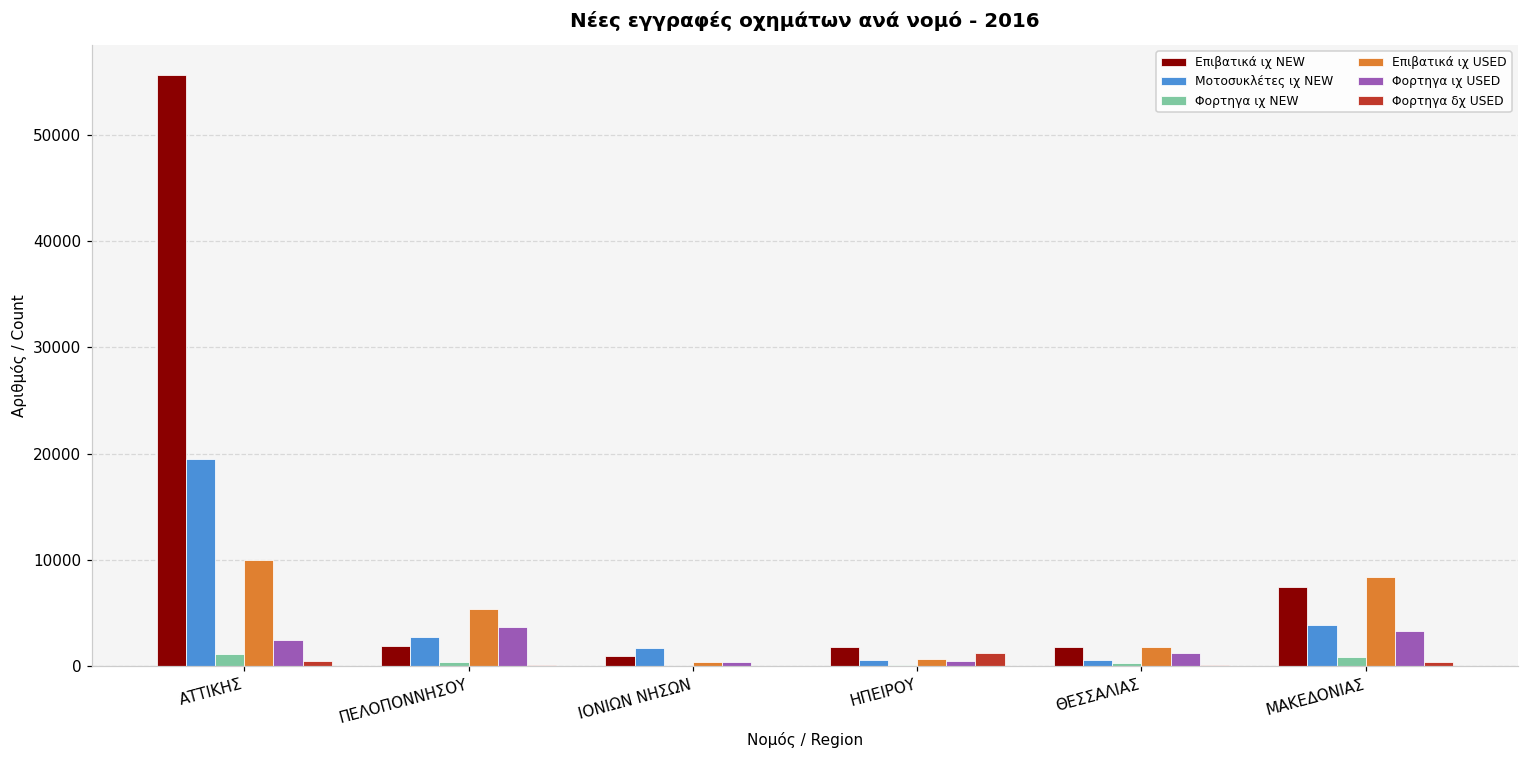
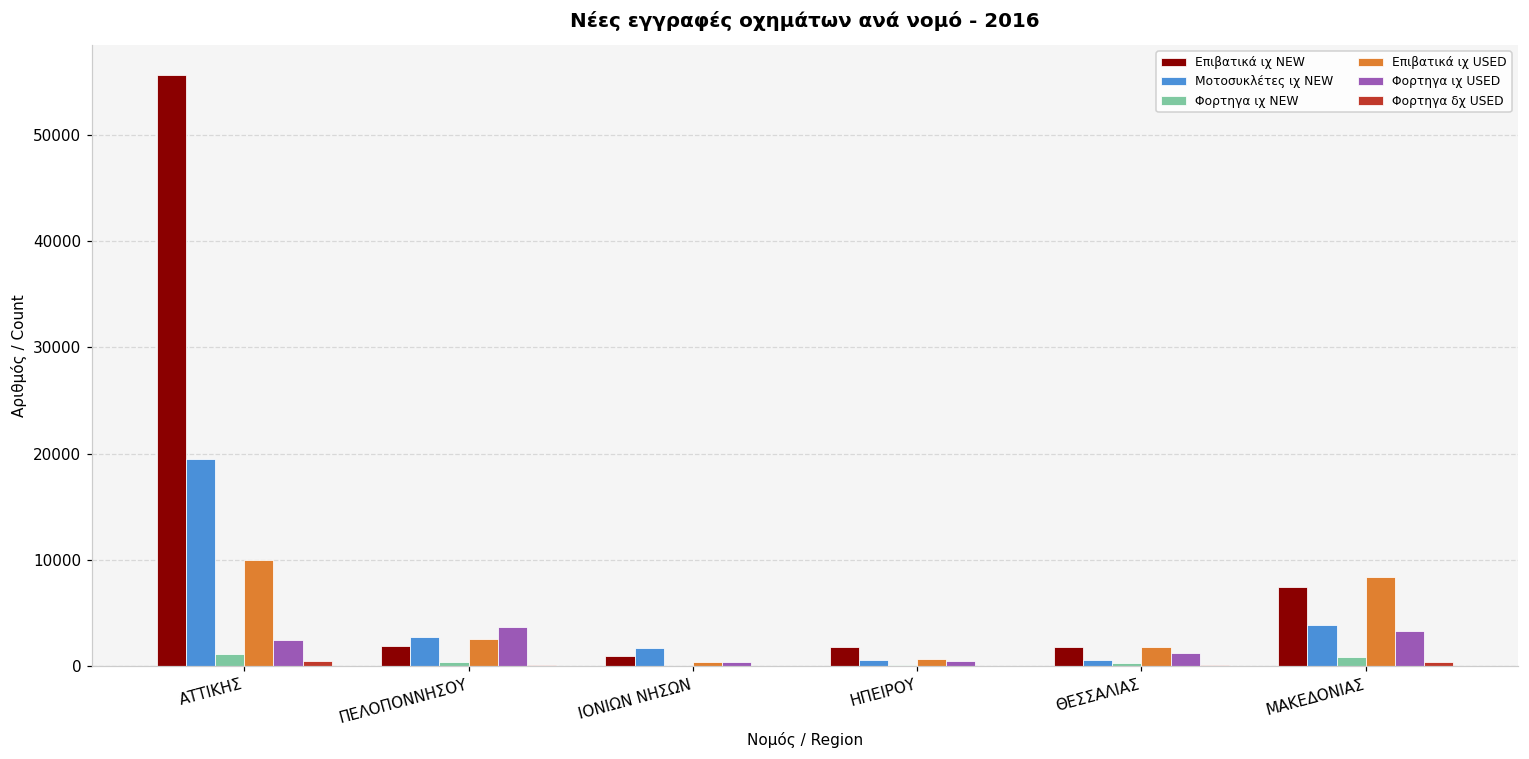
Επιβατικά ιχ USED, ΠΕΛΟΠΟΝΝΗΣΟΥ: 5000 -> 3000
Φορτηγα δχ USED, ΗΠΕΙΡΟΥ: 1000 -> 0
